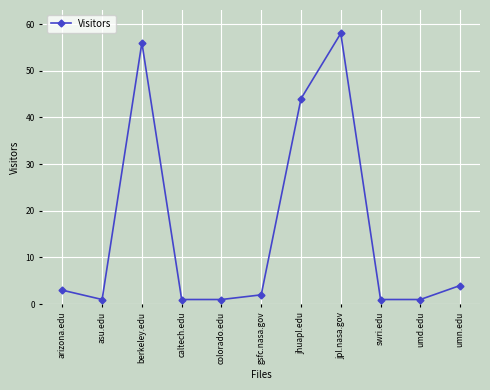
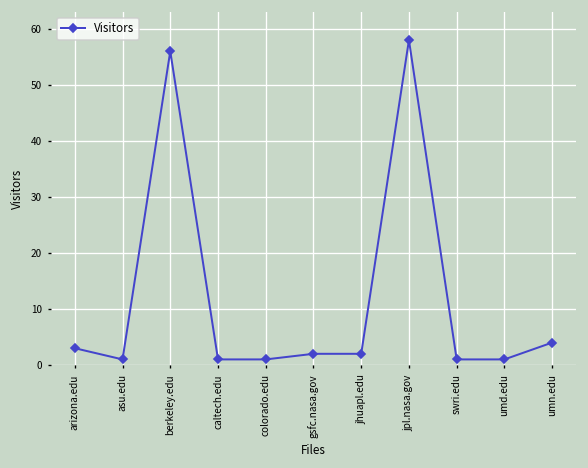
jhuapl.edu: 44 -> 2
